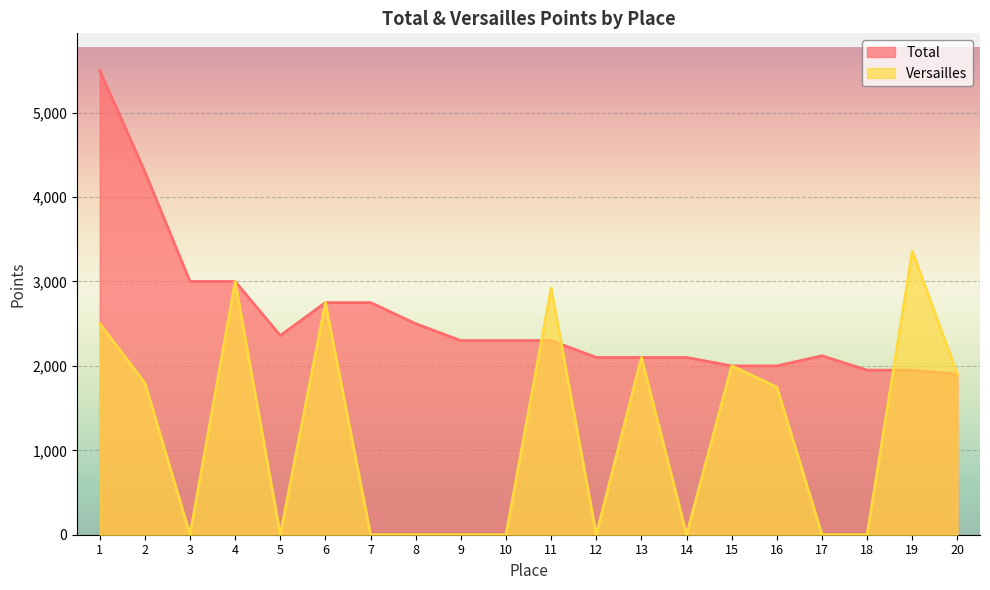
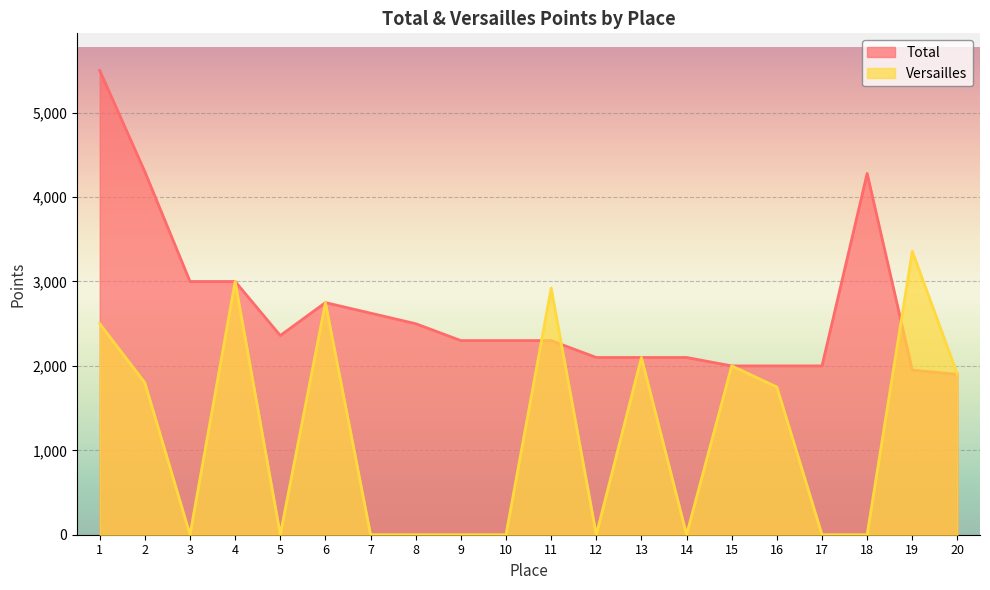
Total, 7: 2,800 -> 2,600
Total, 17: 2,100 -> 2,000
Total, 18: 2,000 -> 4,300
